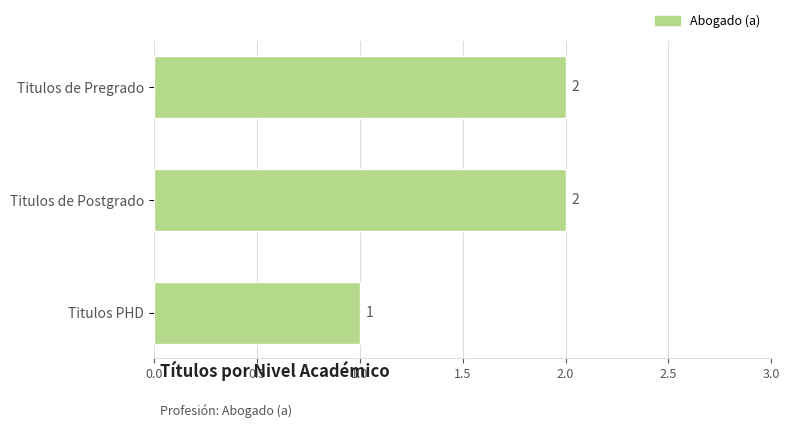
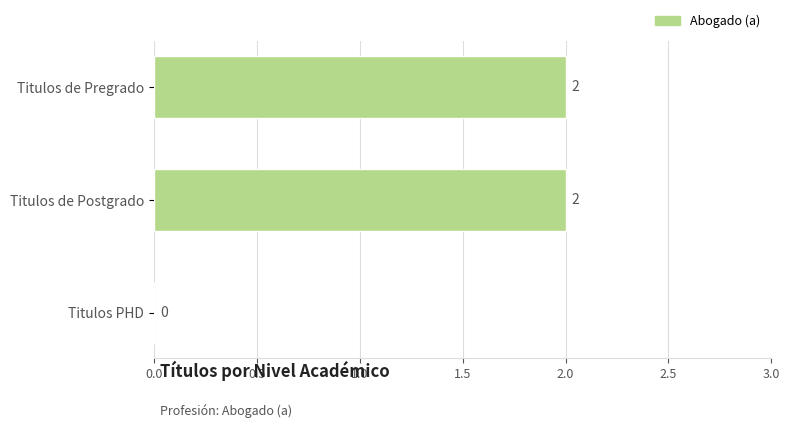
Titulos PHD: 1 -> 0
